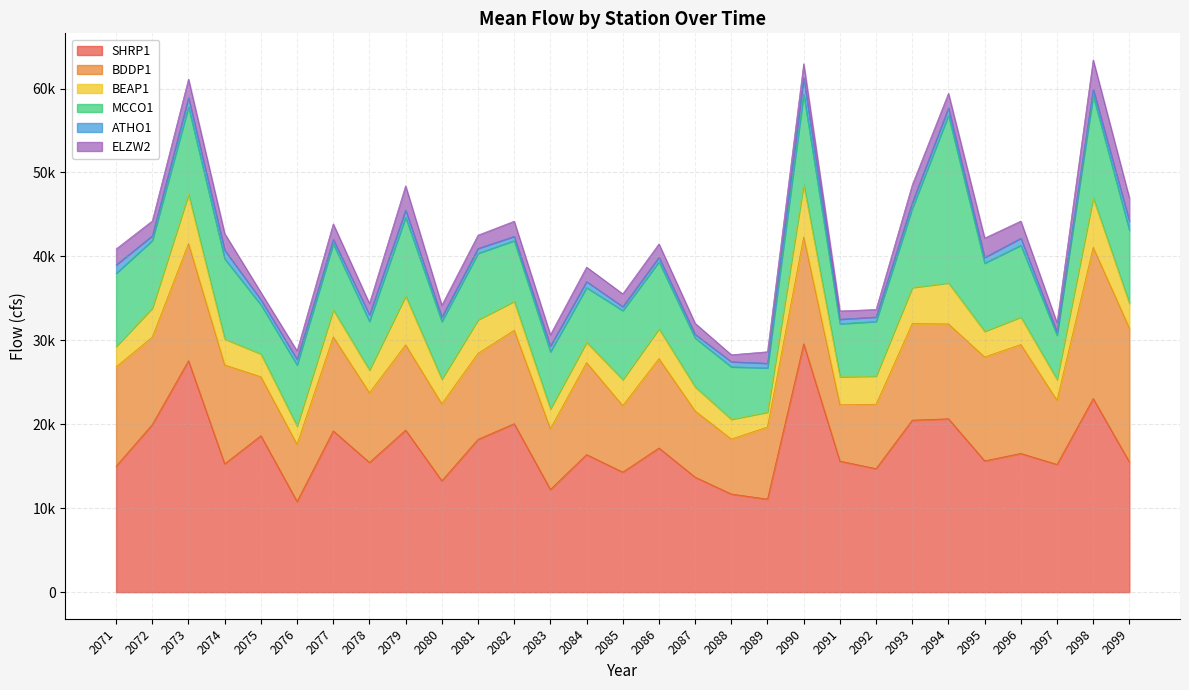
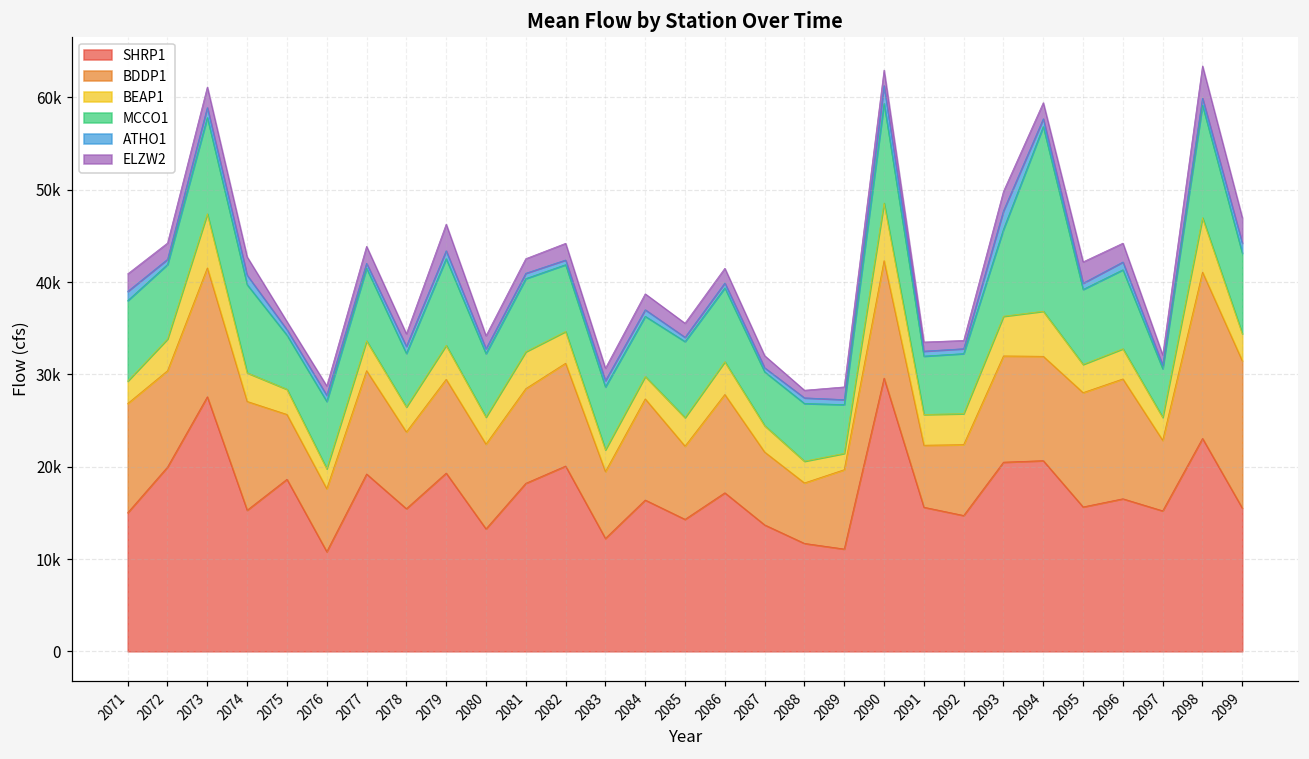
BEAP1, 2079: 6000 -> 4000
ATHO1, 2093: 1000 -> 2000
